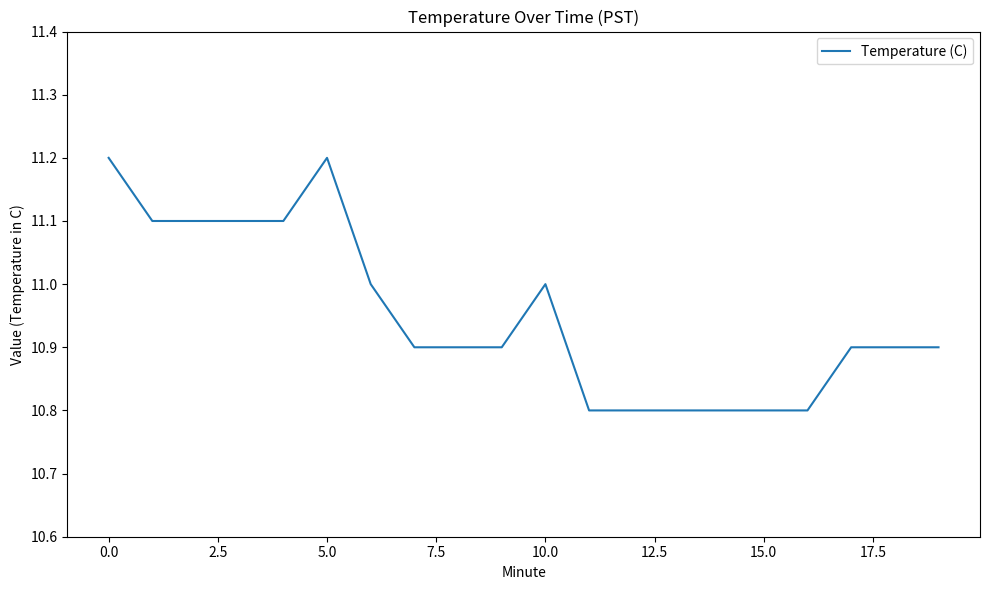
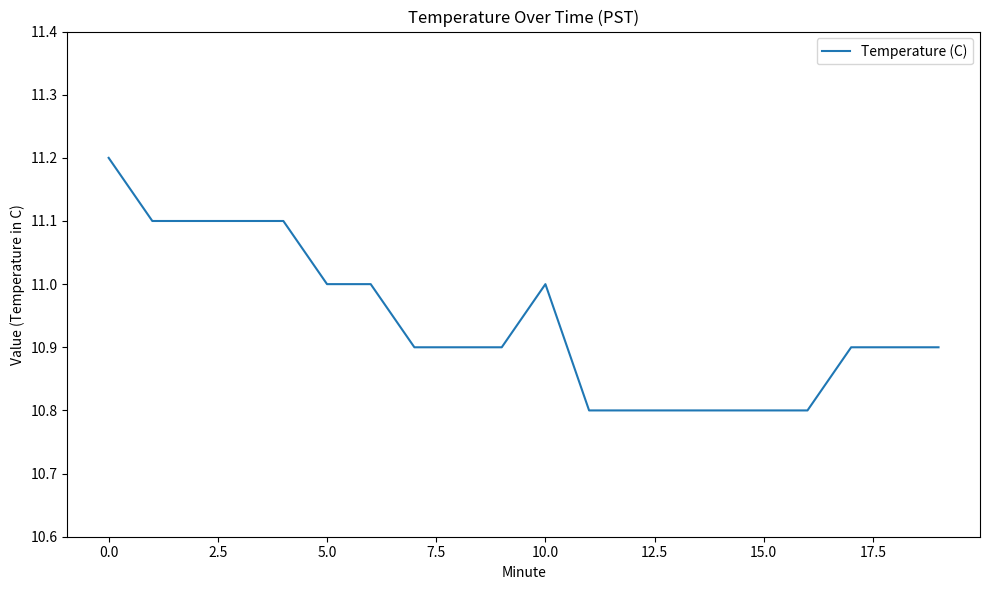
5.0: 11.2 -> 11.0
